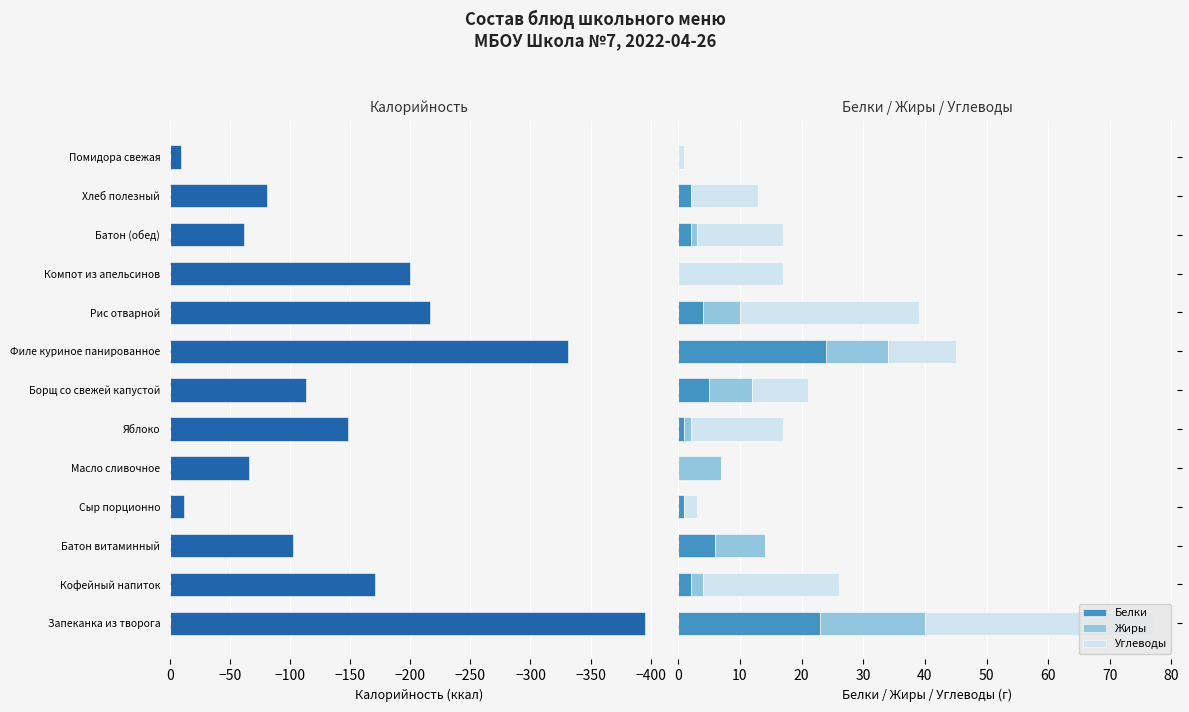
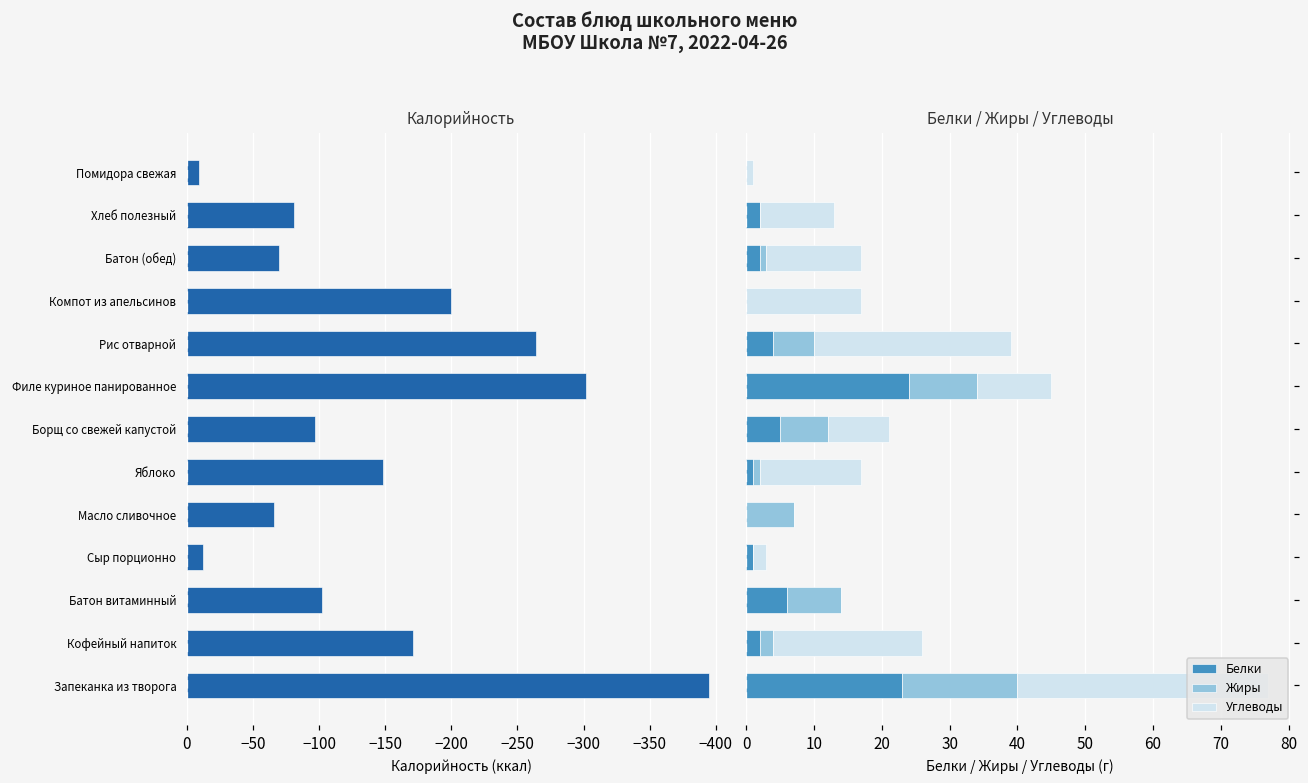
Калорийность, Батон (обед): -62 -> -70
Калорийность, Рис отварной: -216 -> -264
Калорийность, Филе куриное панированное: -331 -> -302
Калорийность, Борщ со свежей капустой: -113 -> -97
